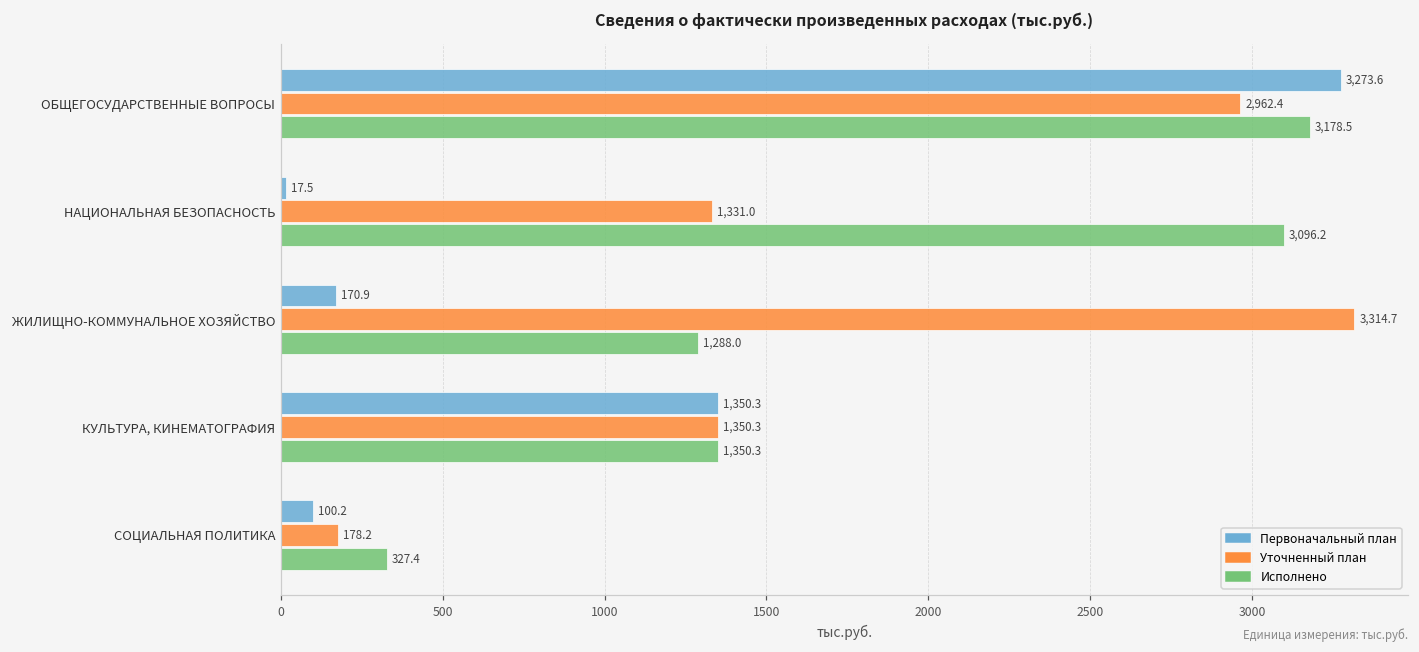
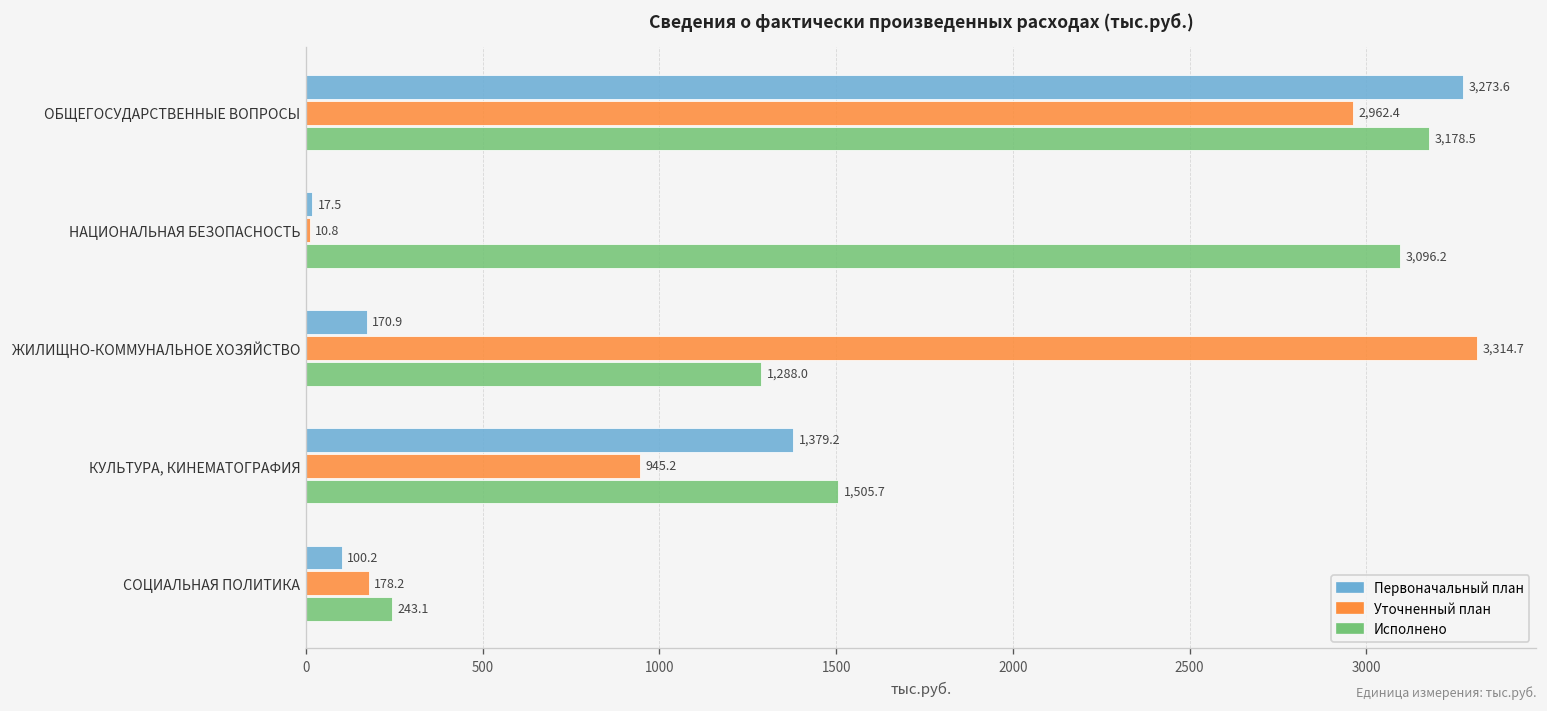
Уточненный план, НАЦИОНАЛЬНАЯ БЕЗОПАСНОСТЬ: 1,331.0 -> 10.8
Первоначальный план, КУЛЬТУРА, КИНЕМАТОГРАФИЯ: 1,350.3 -> 1,379.2
Уточненный план, КУЛЬТУРА, КИНЕМАТОГРАФИЯ: 1,350.3 -> 945.2
Исполнено, КУЛЬТУРА, КИНЕМАТОГРАФИЯ: 1,350.3 -> 1,505.7
Исполнено, СОЦИАЛЬНАЯ ПОЛИТИКА: 327.4 -> 243.1
